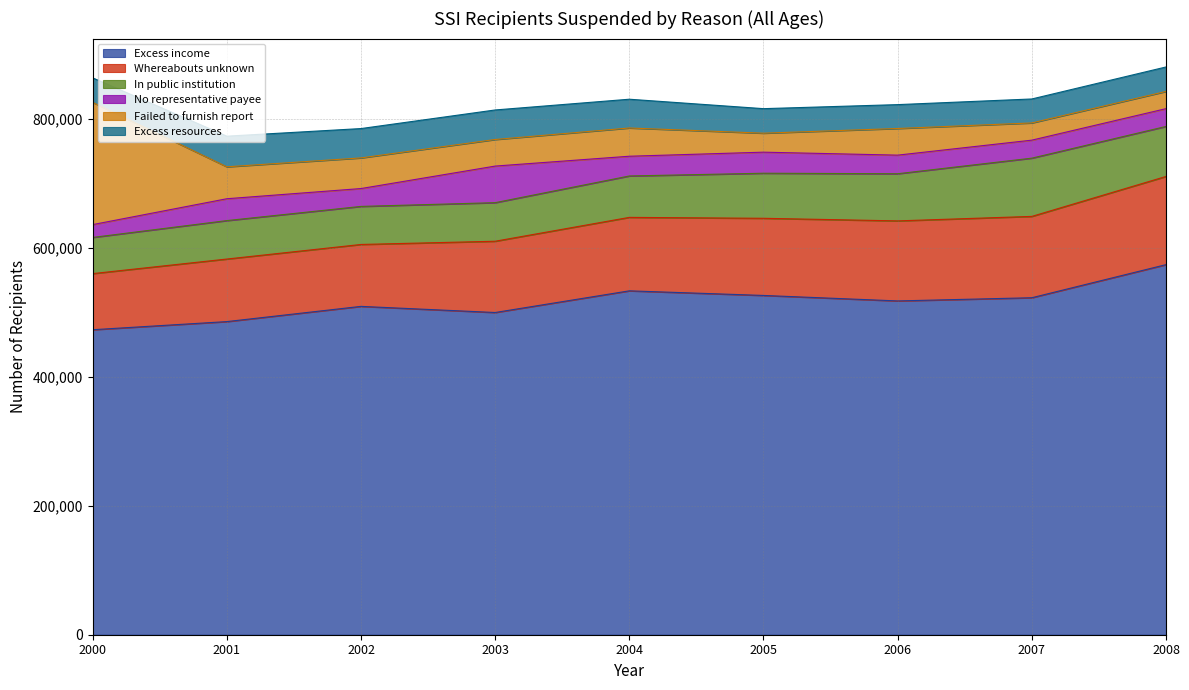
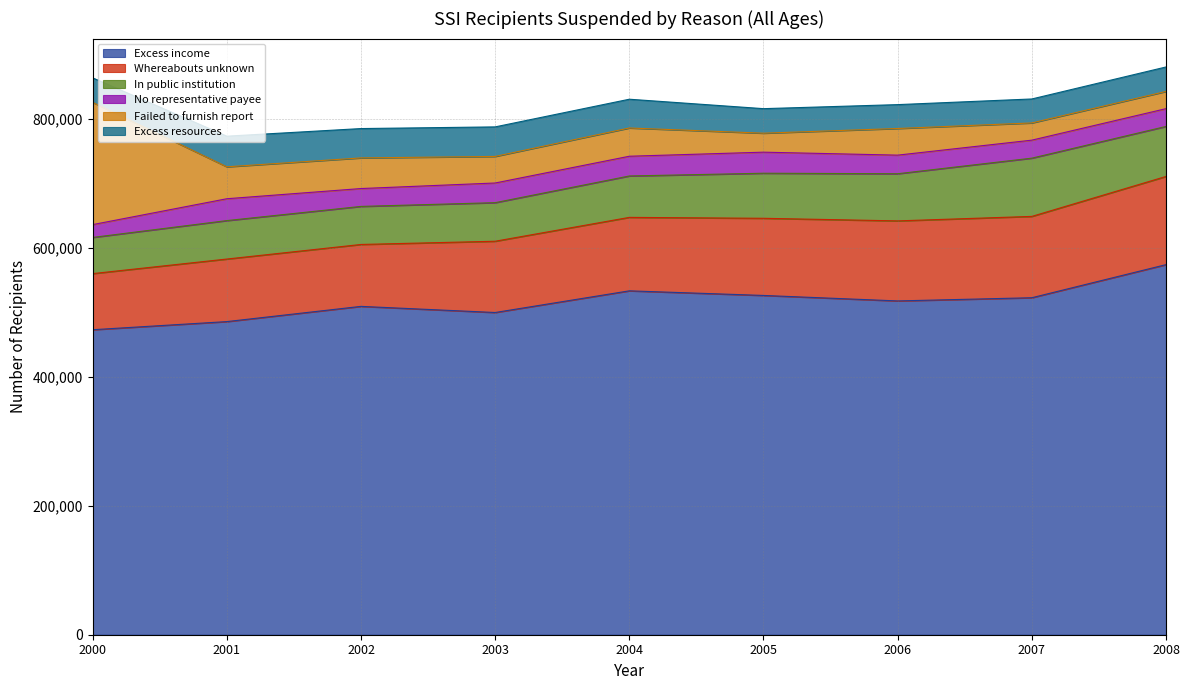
No representative payee, 2003: 60,000 -> 30,000
